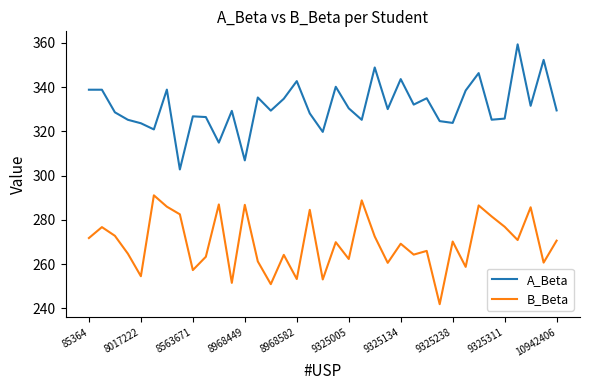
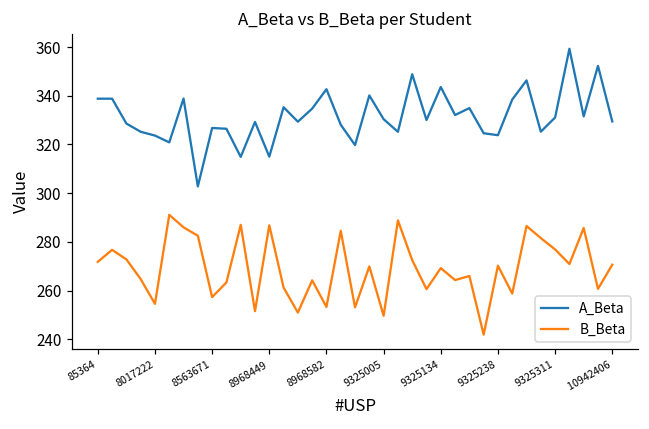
A_Beta, 8968449: 307 -> 315
B_Beta, 9325005: 262 -> 250
A_Beta, 9325311: 326 -> 331
